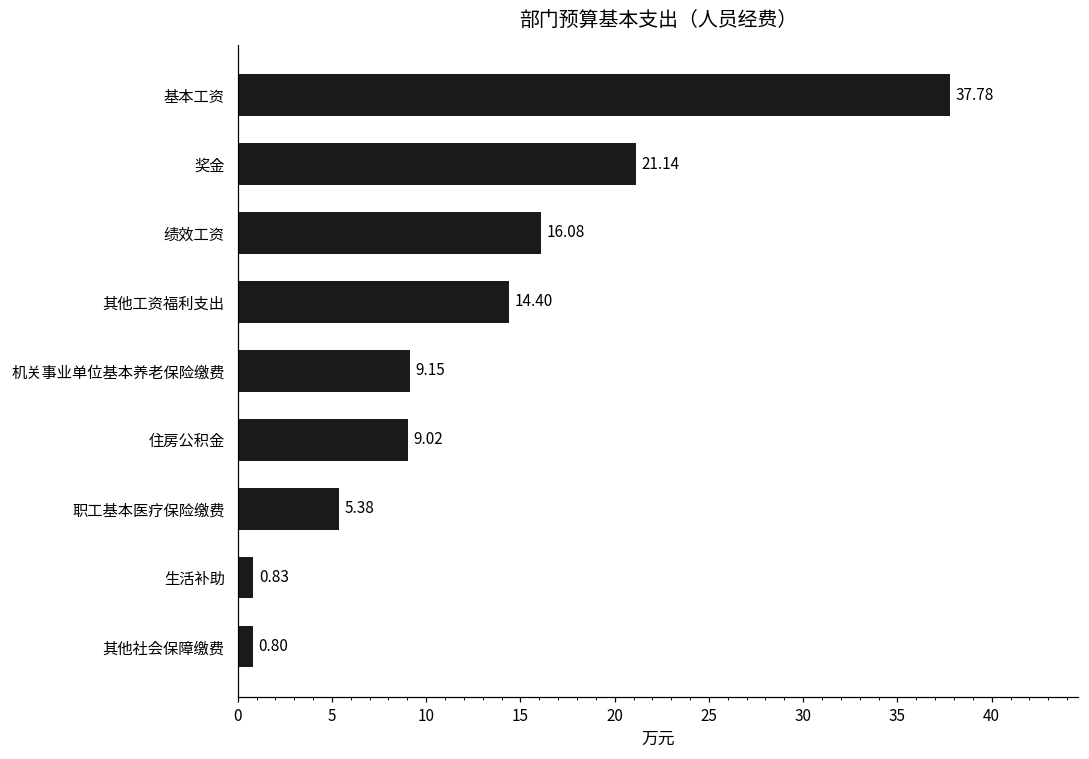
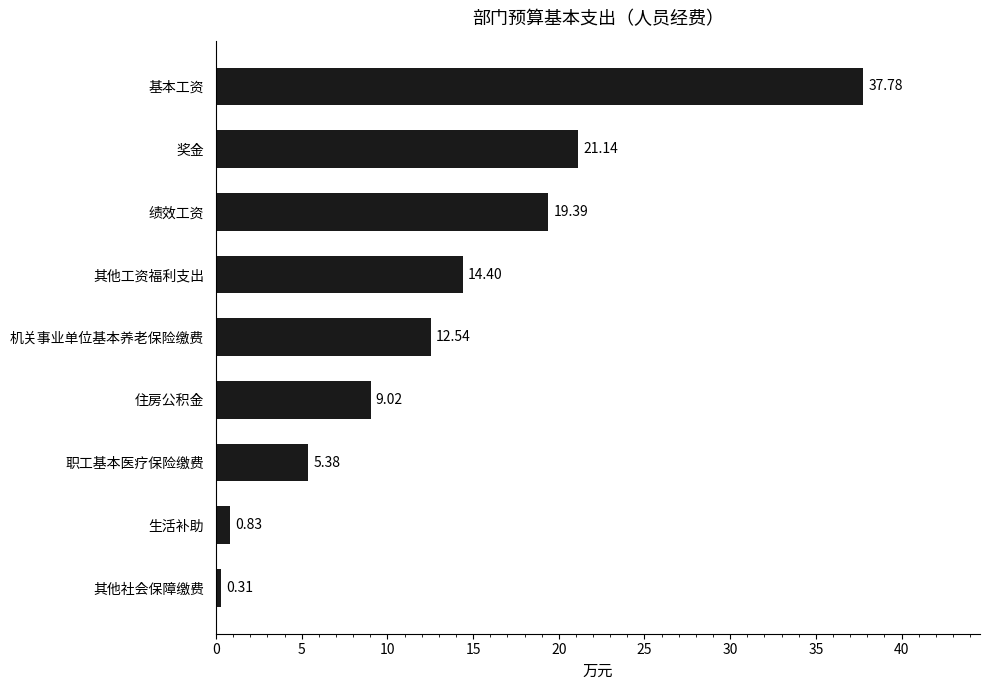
绩效工资: 16.08 -> 19.39
机关事业单位基本养老保险缴费: 9.15 -> 12.54
其他社会保障缴费: 0.80 -> 0.31
